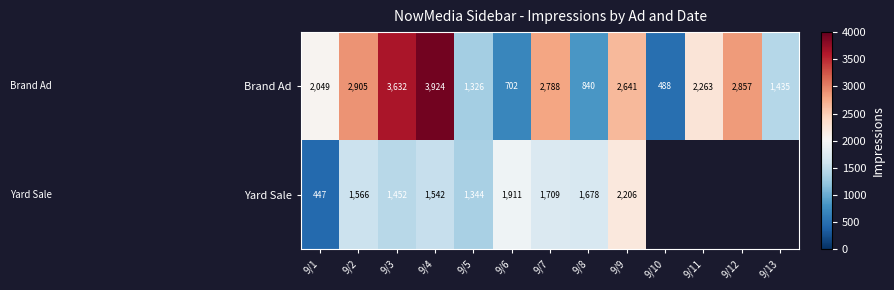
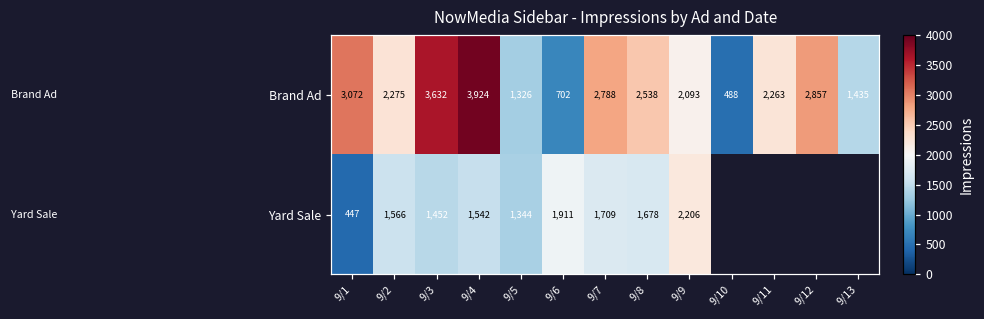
Brand Ad, 9/1: 2,049 -> 3,072
Brand Ad, 9/2: 2,905 -> 2,275
Brand Ad, 9/8: 840 -> 2,538
Brand Ad, 9/9: 2,641 -> 2,093
